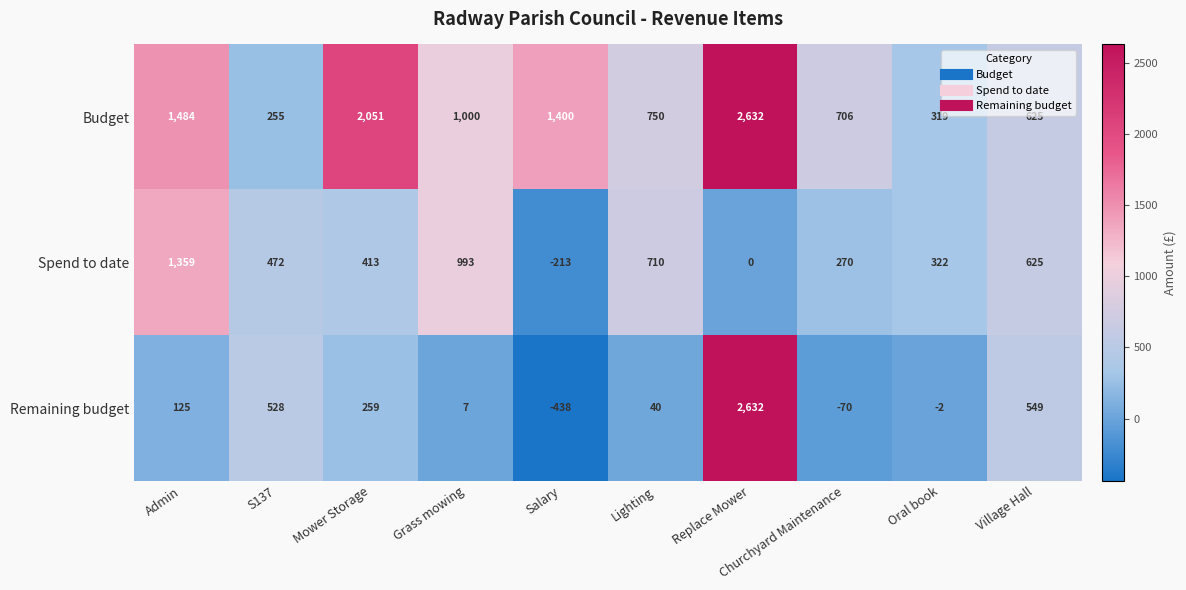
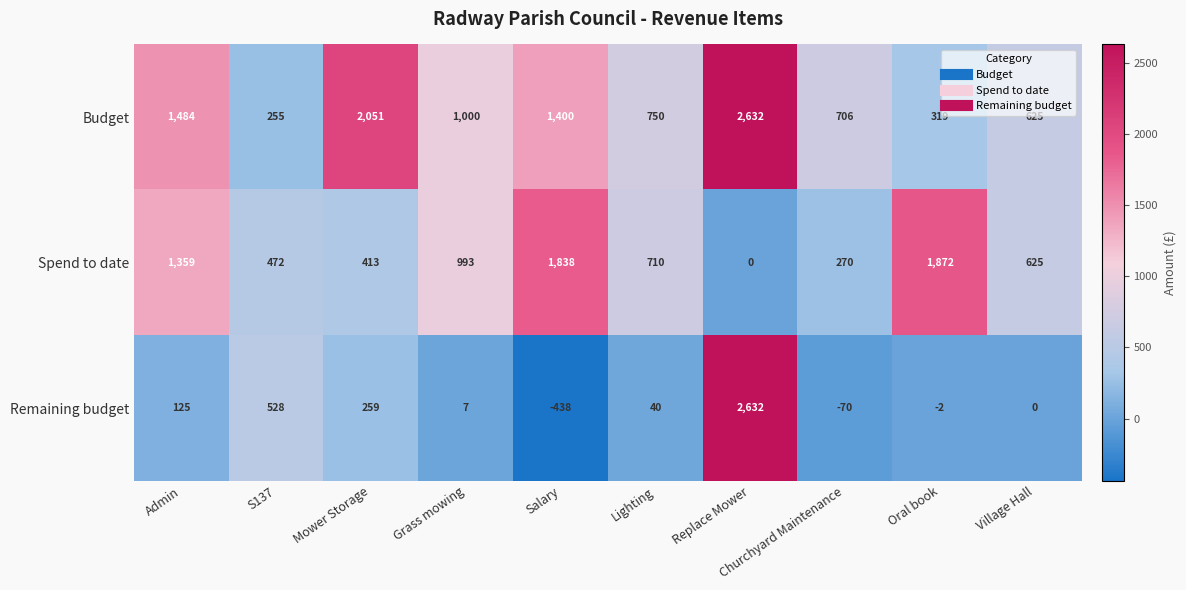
Spend to date, Salary: -213 -> 1,838
Spend to date, Oral book: 322 -> 1,872
Remaining budget, Village Hall: 549 -> 0
